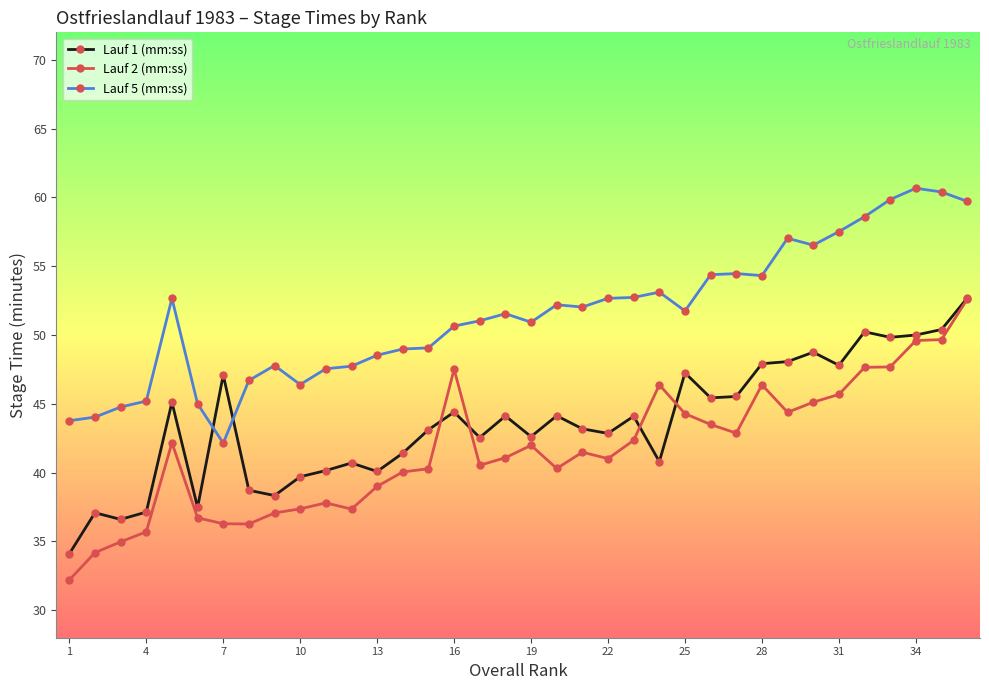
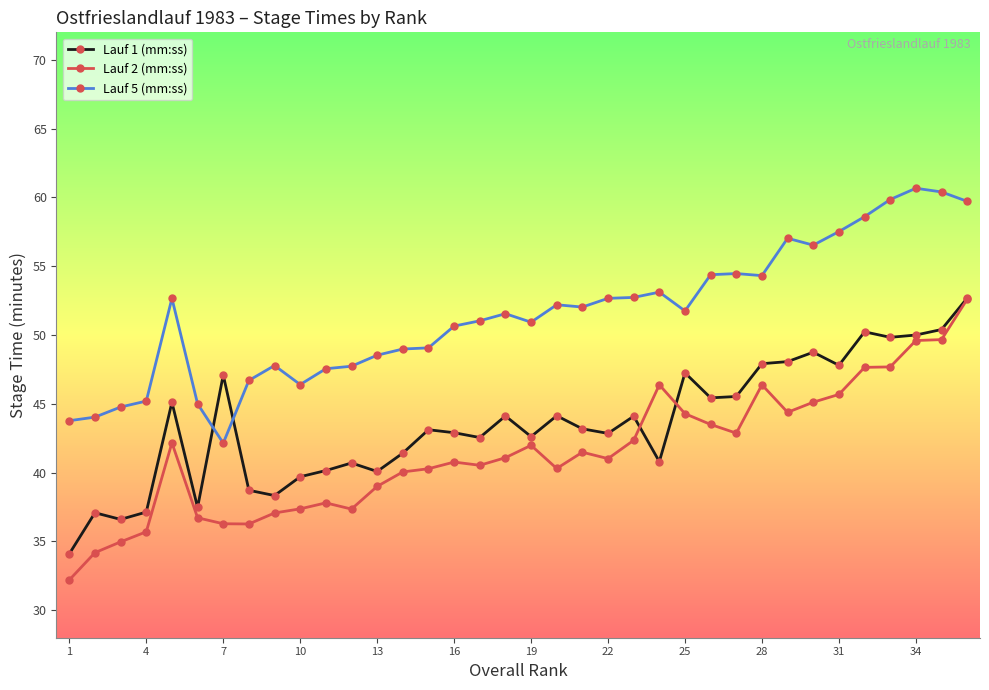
Lauf 1 (mm:ss), 16: 44.4 -> 42.9
Lauf 2 (mm:ss), 16: 47.5 -> 40.8
